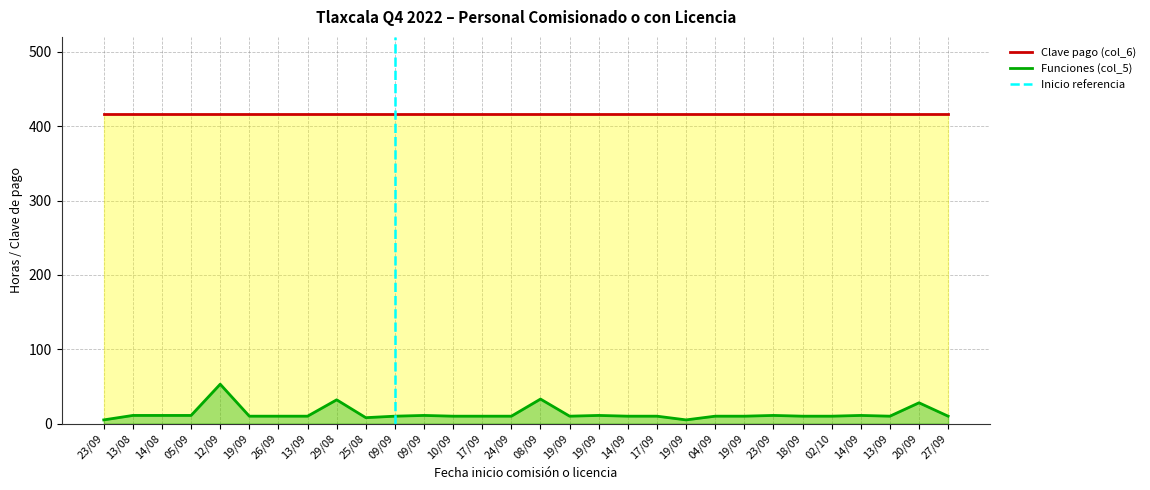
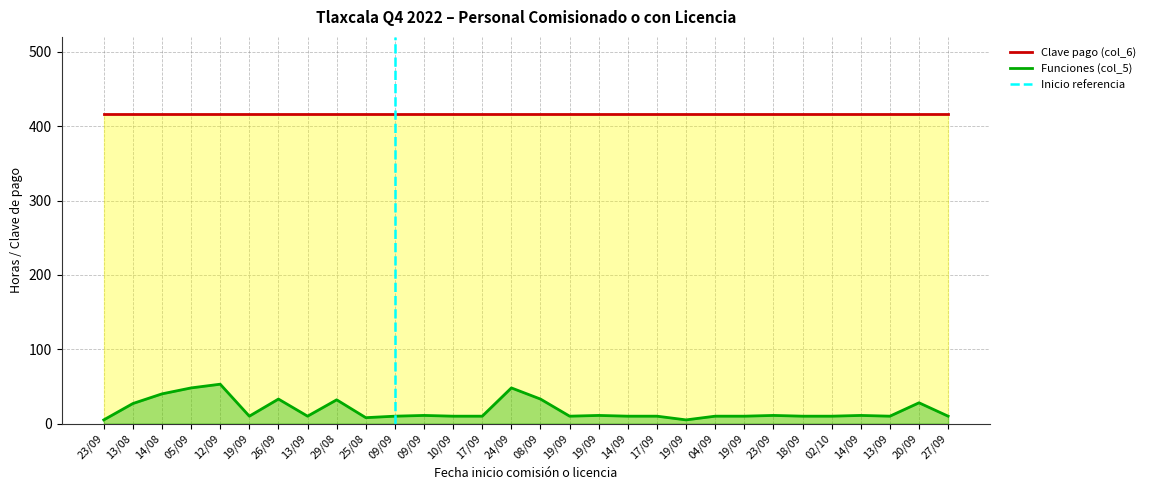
Funciones (col_5), 13/08: 10 -> 30
Funciones (col_5), 14/08: 10 -> 40
Funciones (col_5), 05/09: 10 -> 50
Funciones (col_5), 26/09: 10 -> 30
Funciones (col_5), 24/09: 10 -> 50
